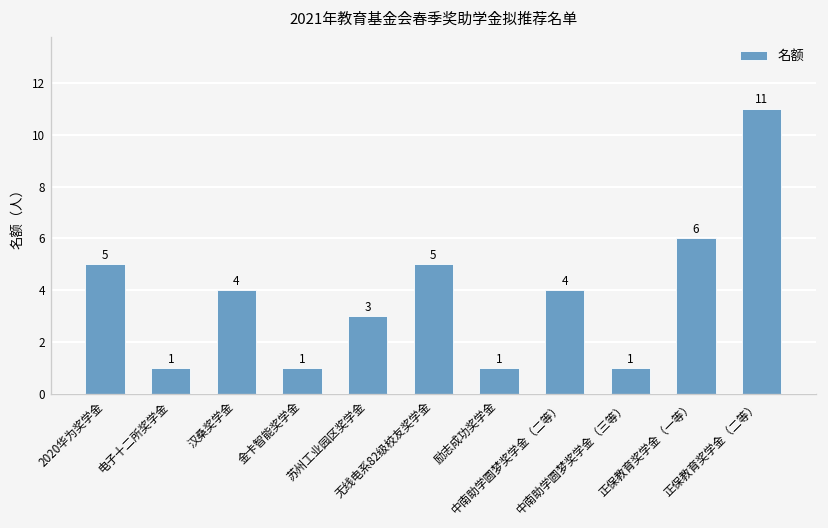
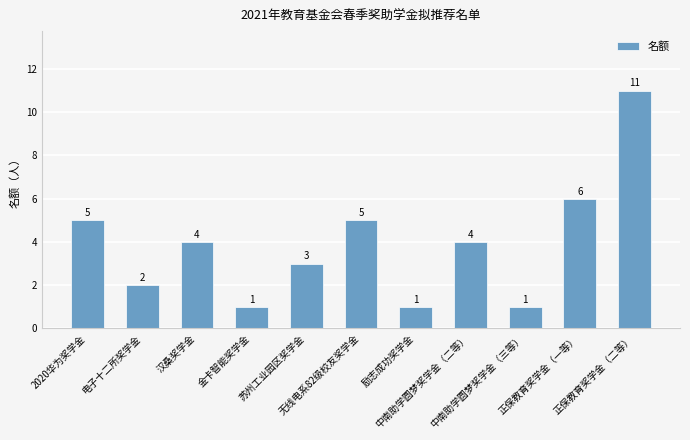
电子十二所奖学金: 1 -> 2
